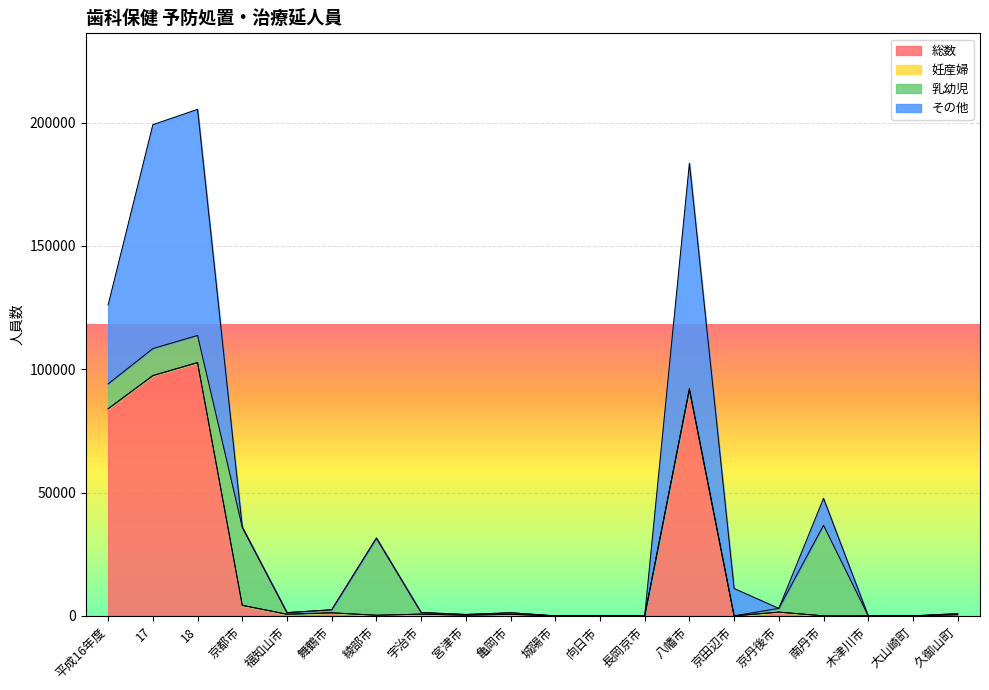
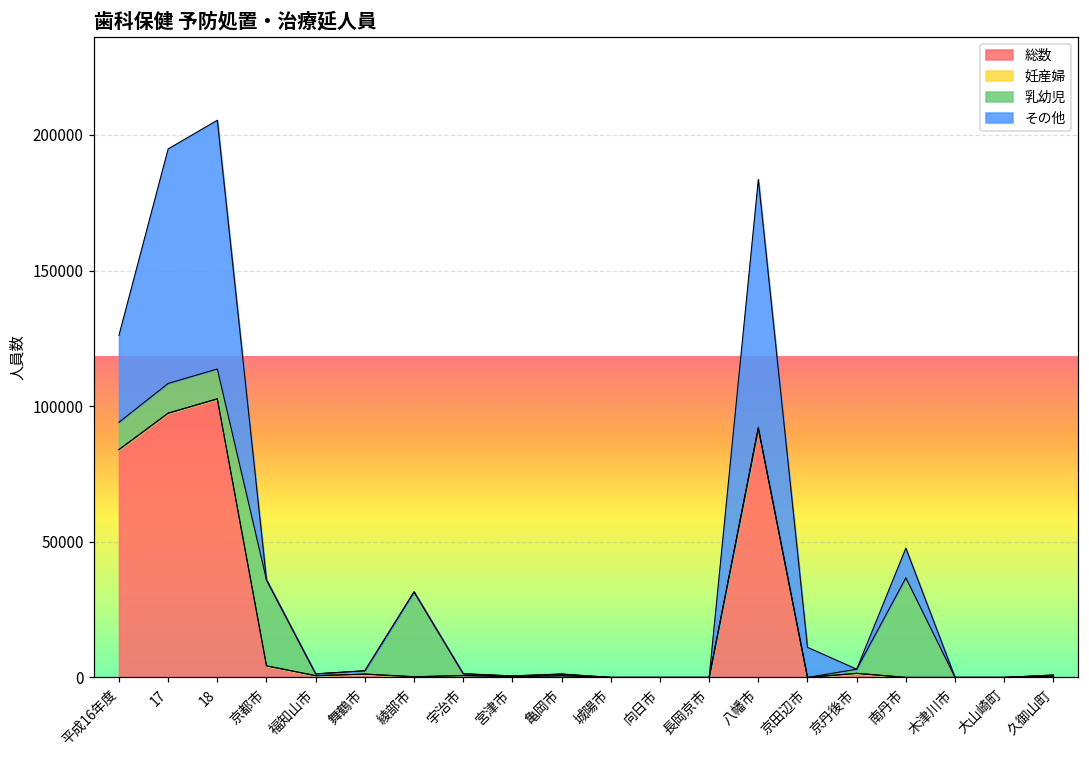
その他, 17: 91000 -> 86000
